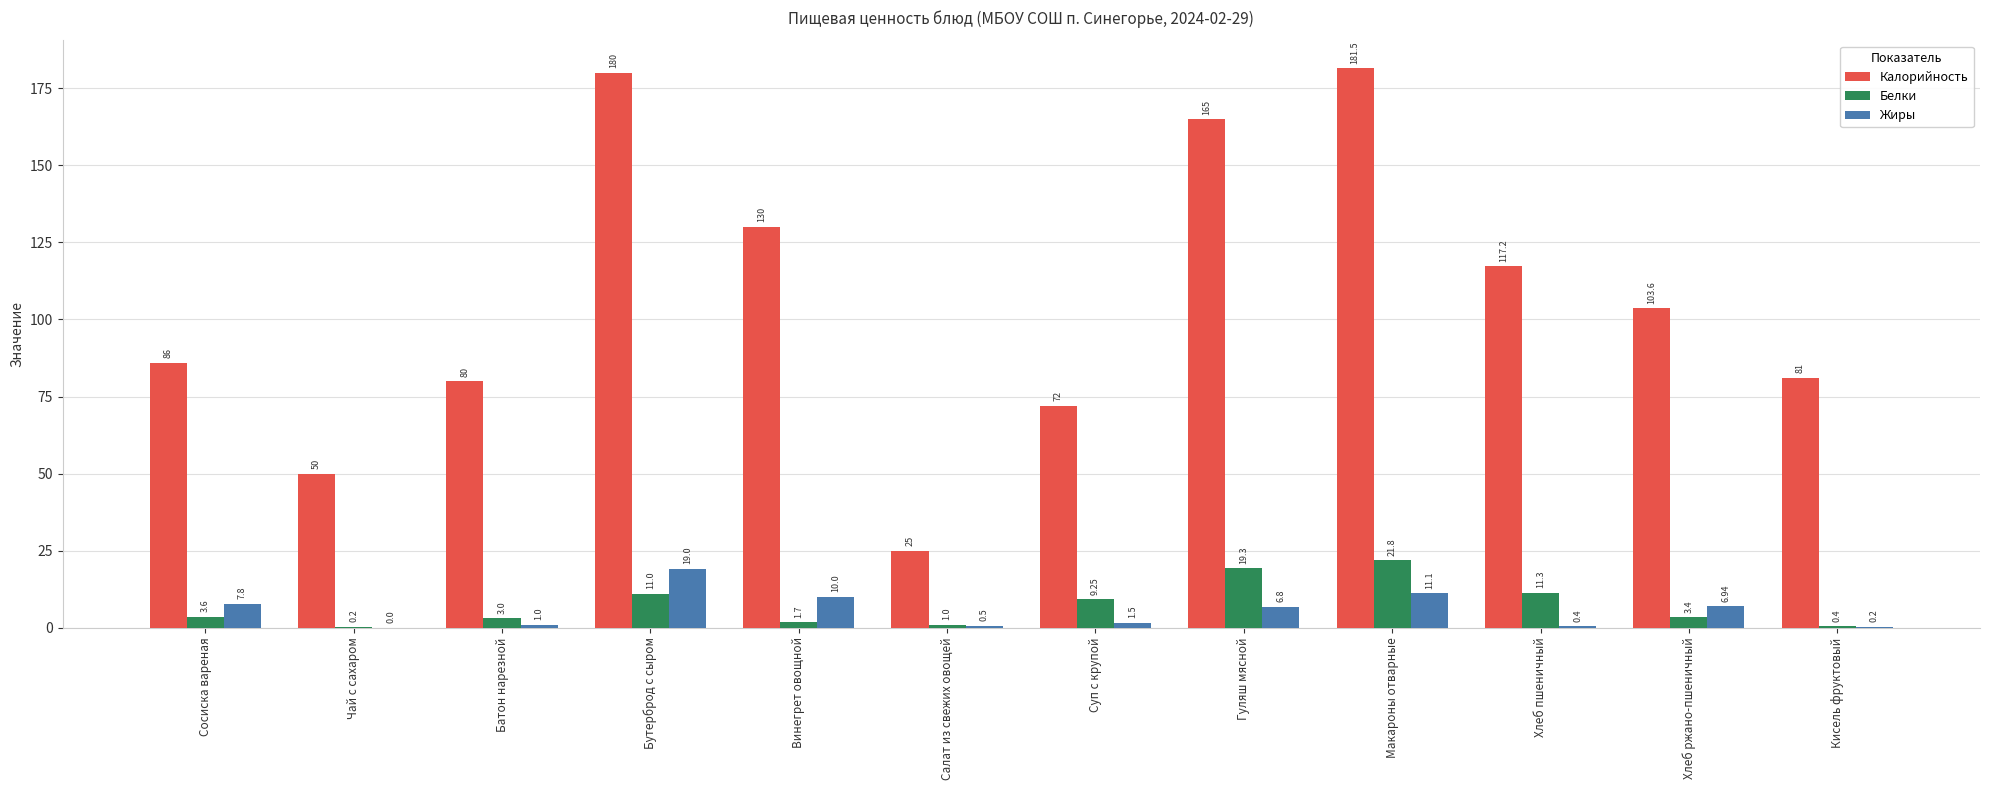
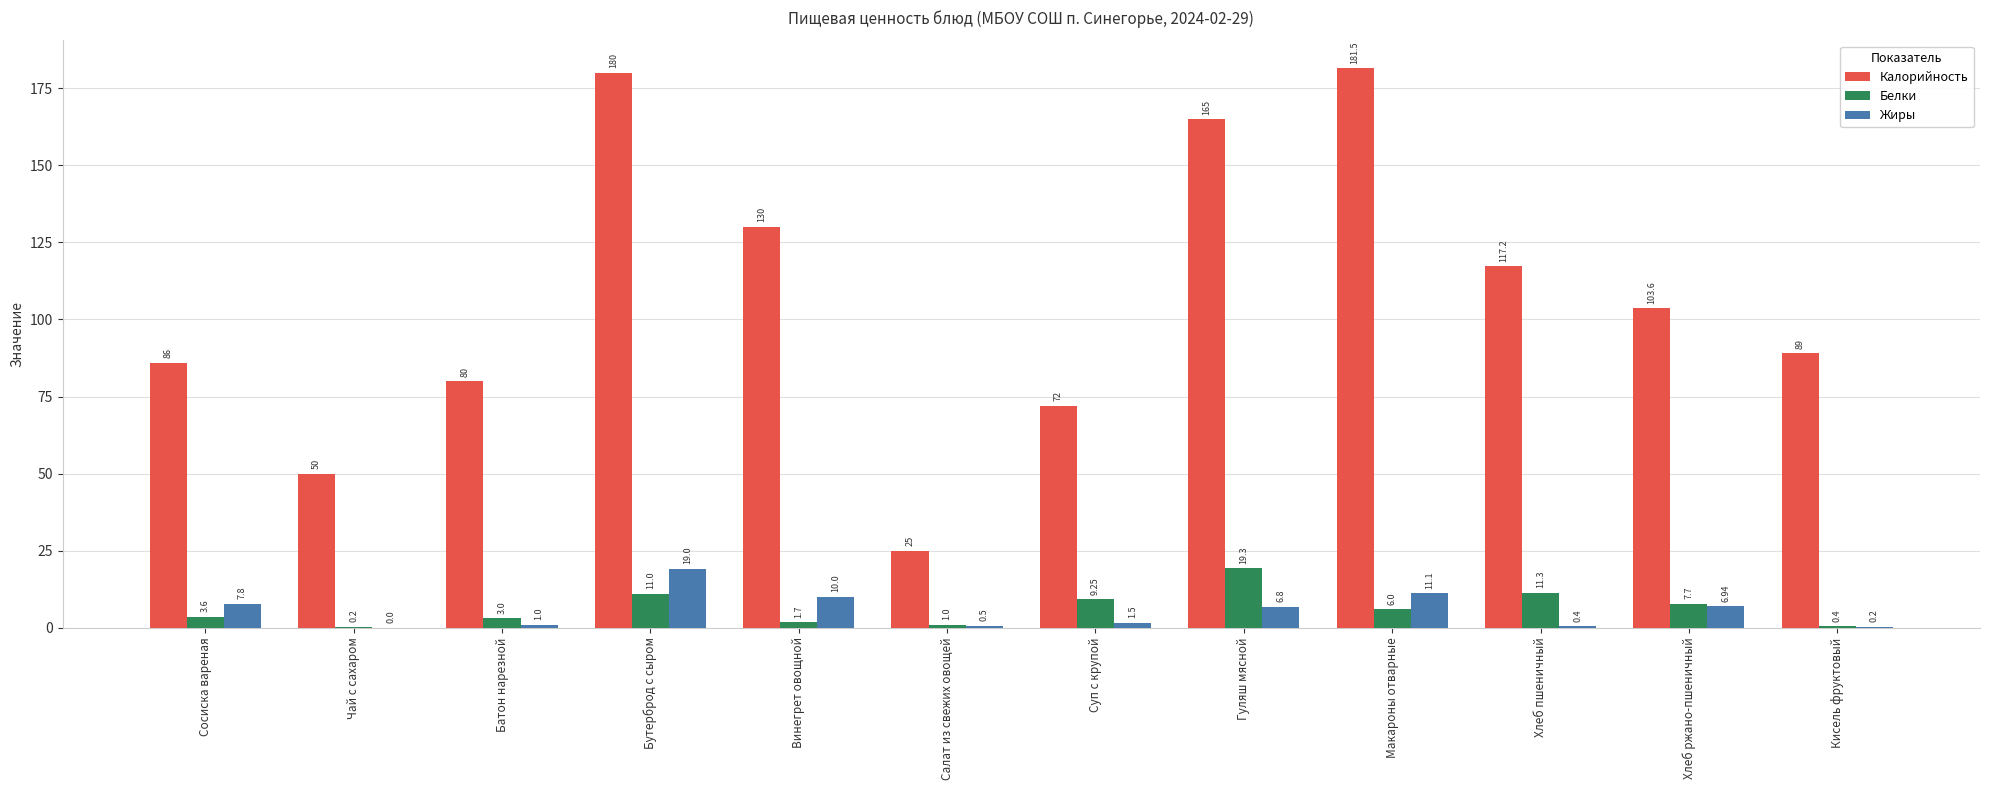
Белки, Макароны отварные: 21.8 -> 6.0
Белки, Хлеб ржано-пшеничный: 3.4 -> 7.7
Калорийность, Кисель фруктовый: 81 -> 89
